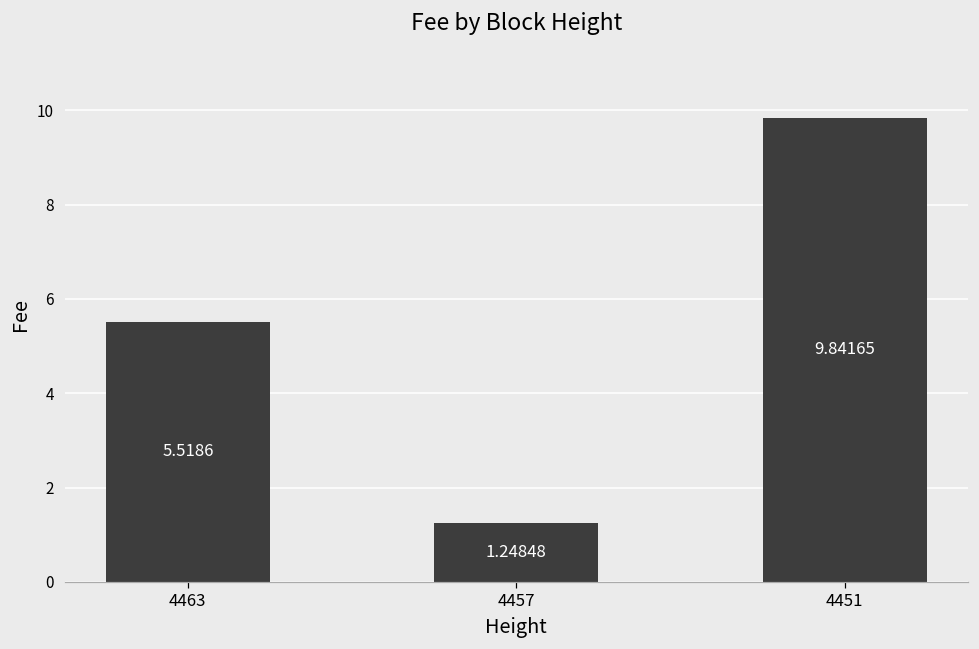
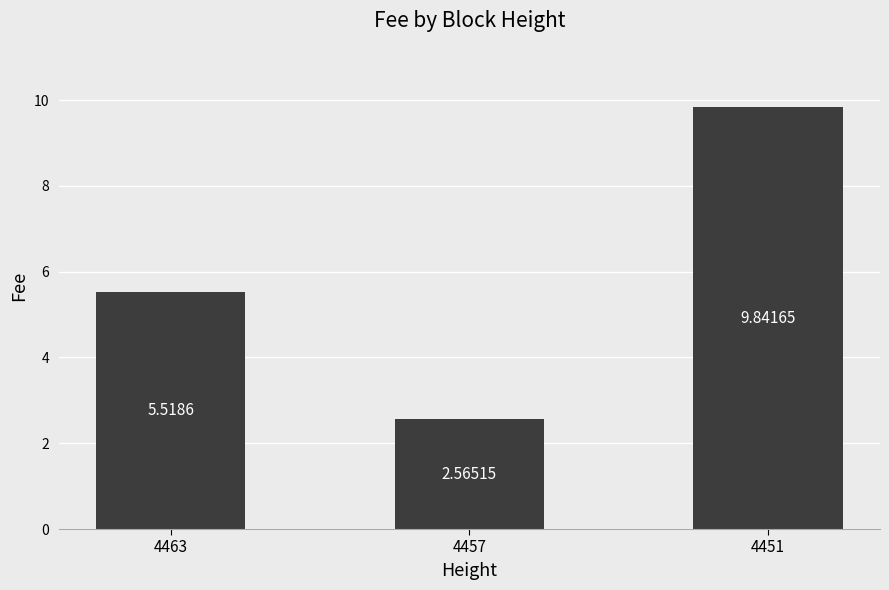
4457: 1.24848 -> 2.56515
